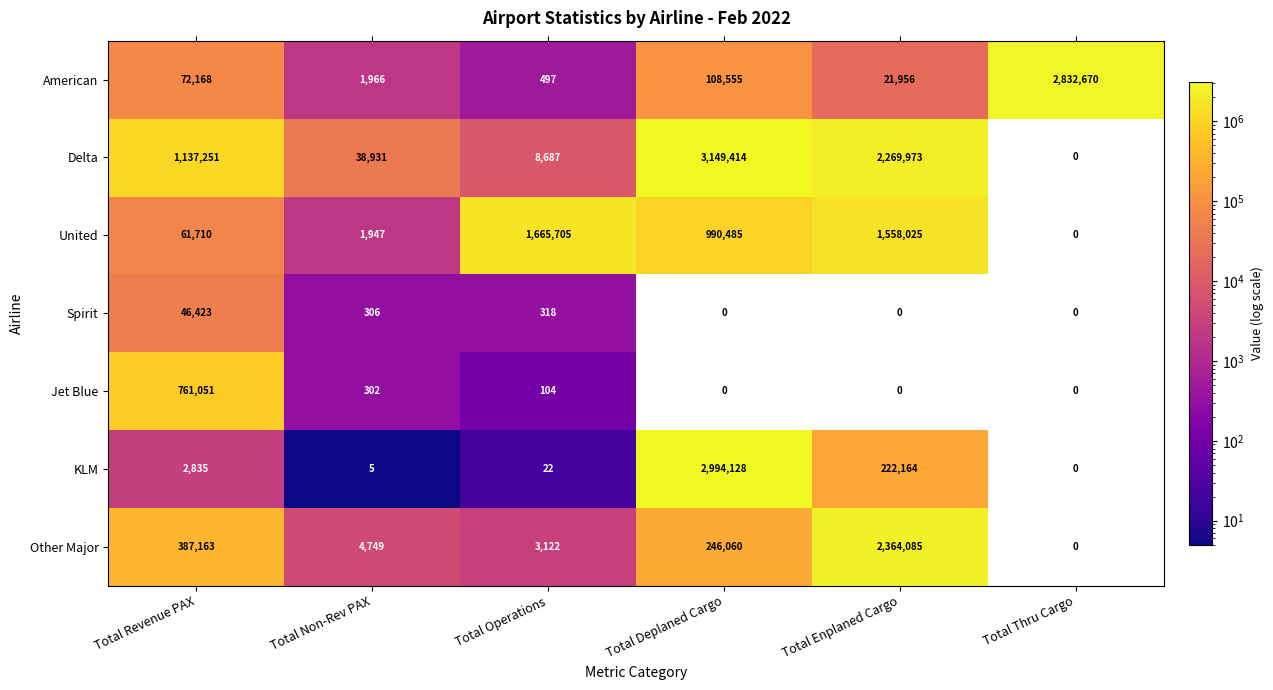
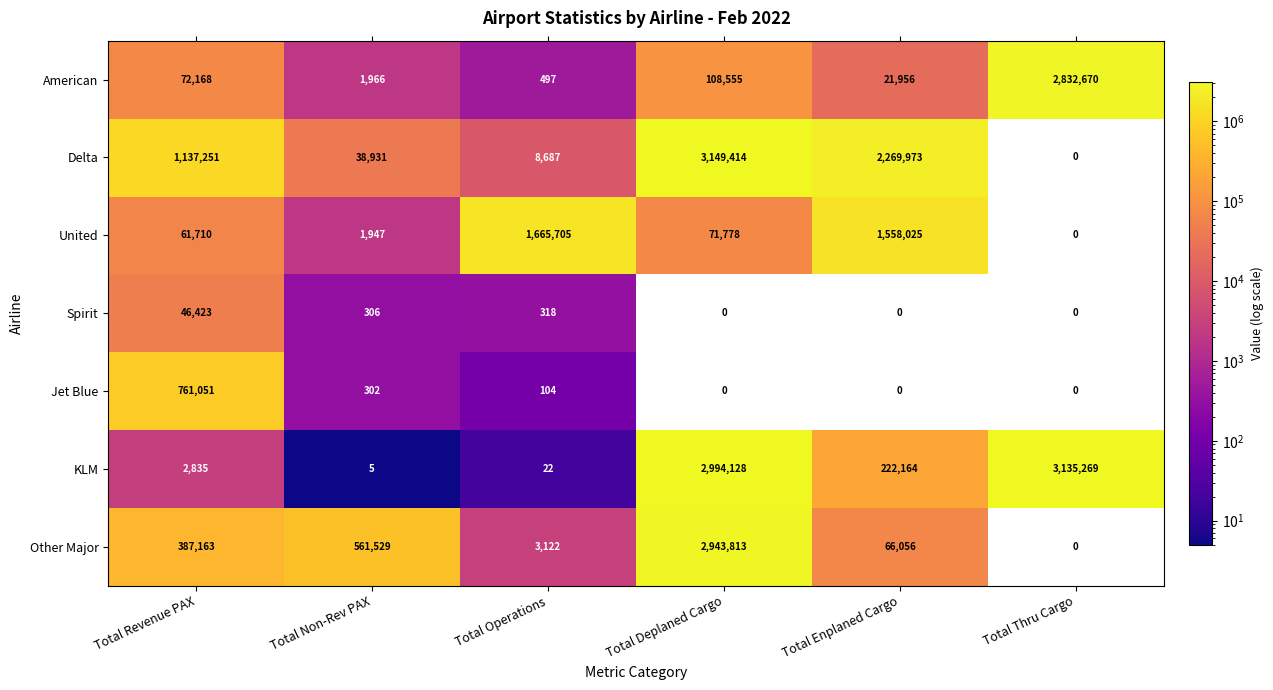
United, Total Deplaned Cargo: 990,485 -> 71,778
KLM, Total Thru Cargo: 0 -> 3,135,269
Other Major, Total Non-Rev PAX: 4,749 -> 561,529
Other Major, Total Deplaned Cargo: 246,060 -> 2,943,813
Other Major, Total Enplaned Cargo: 2,364,085 -> 66,056
